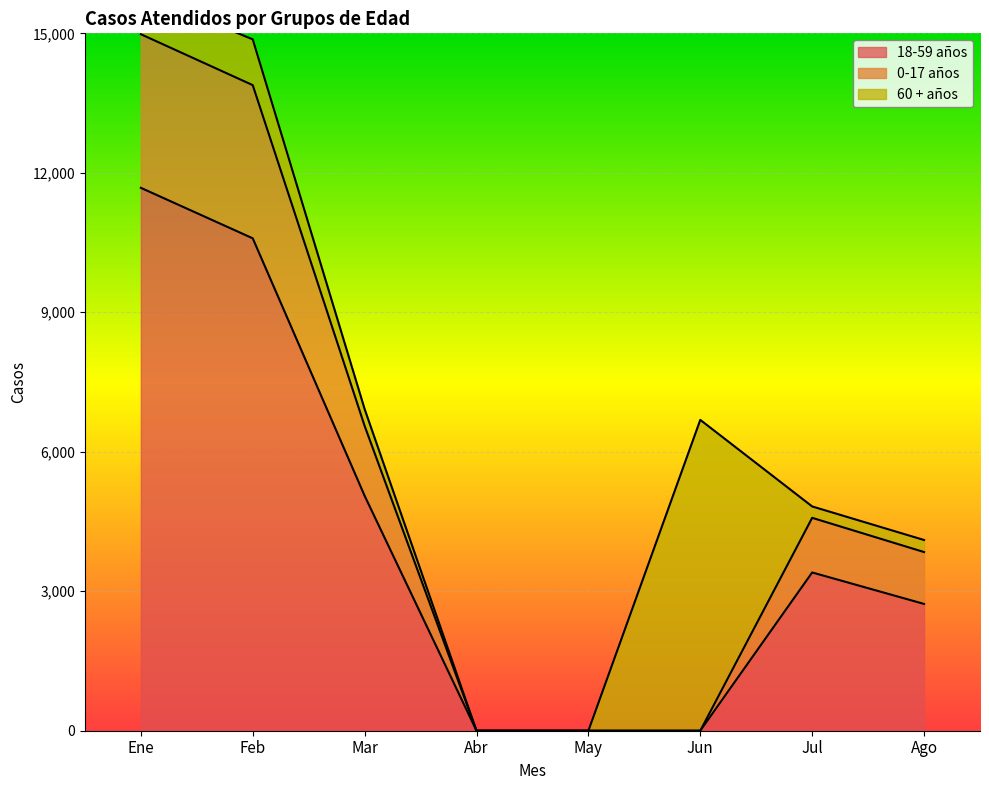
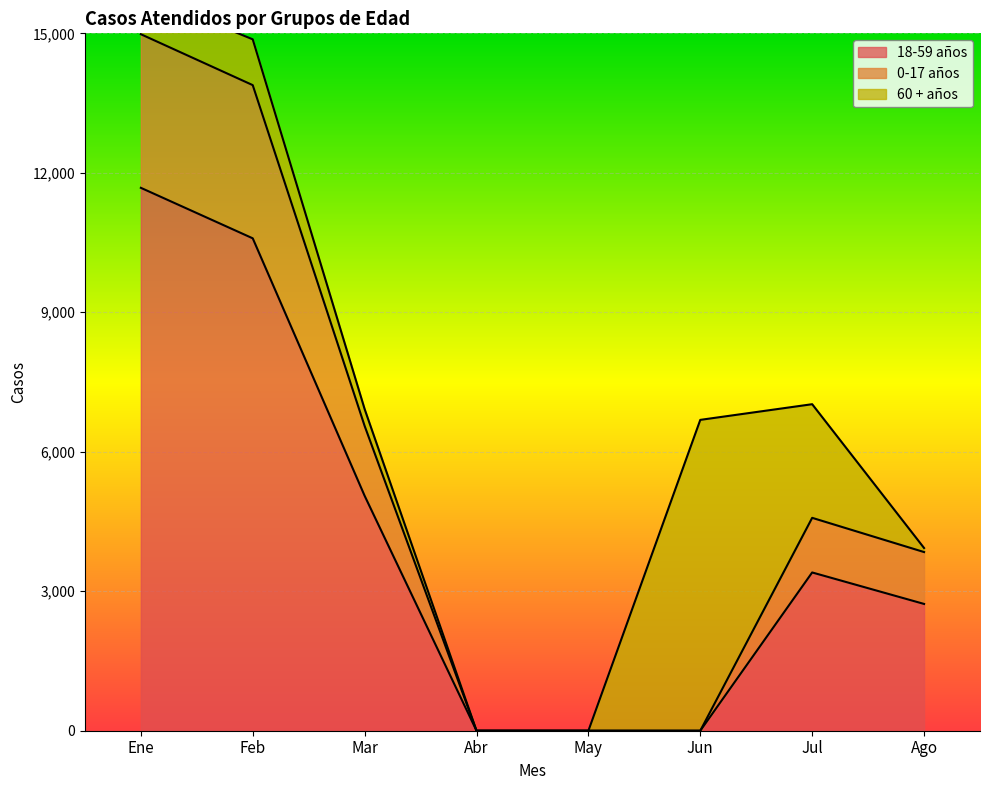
60 + años, Jul: 200 -> 2,400
60 + años, Ago: 300 -> 100
